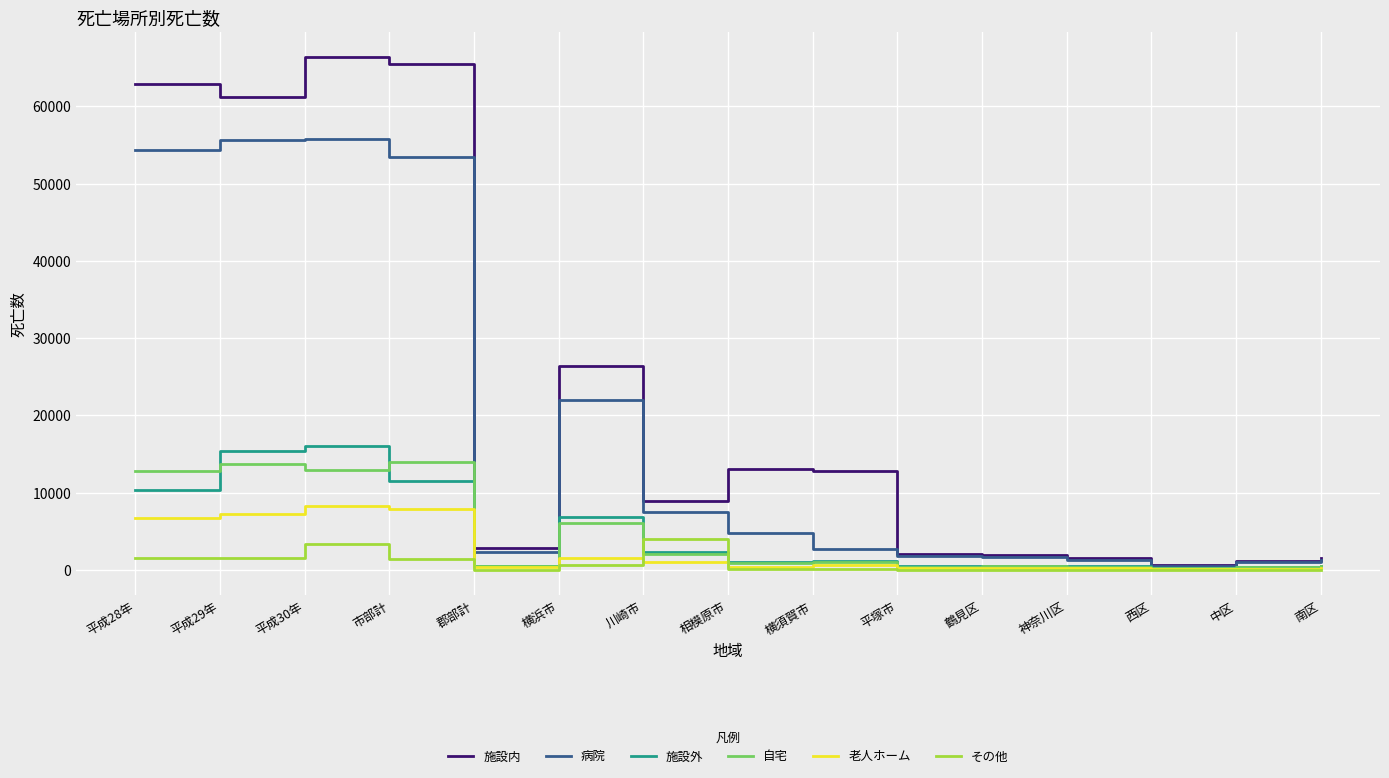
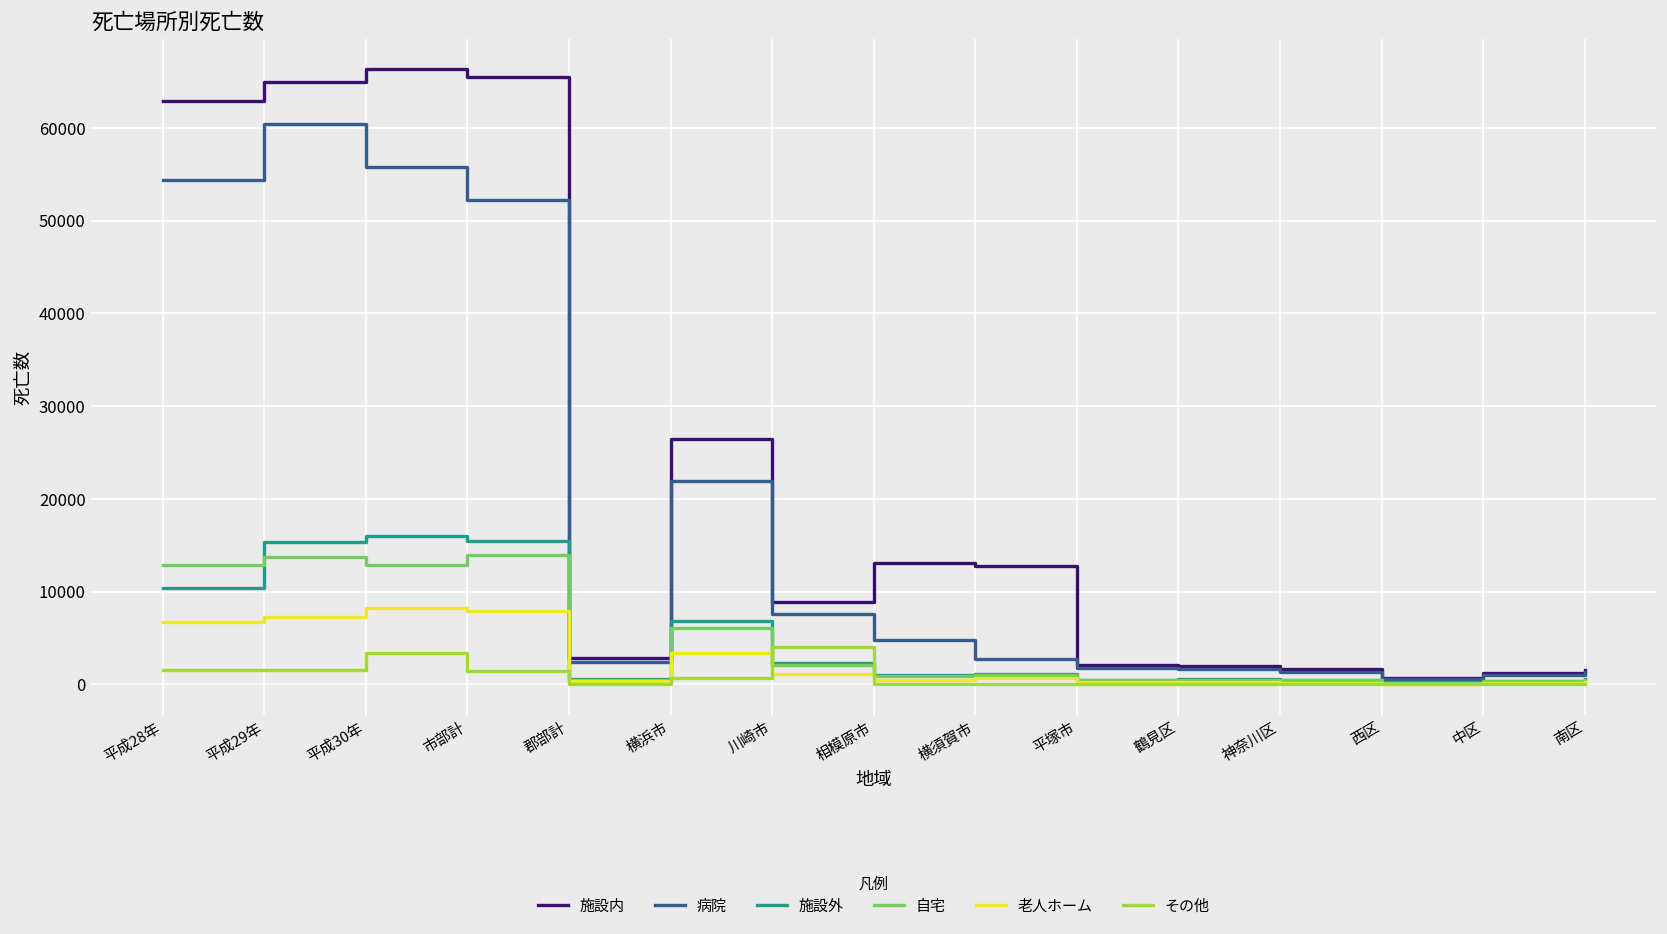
施設内, 平成29年: 61000 -> 65000
病院, 平成29年: 56000 -> 60000
病院, 市部計: 53000 -> 52000
施設外, 市部計: 12000 -> 15000
老人ホーム, 横浜市: 1000 -> 3000
